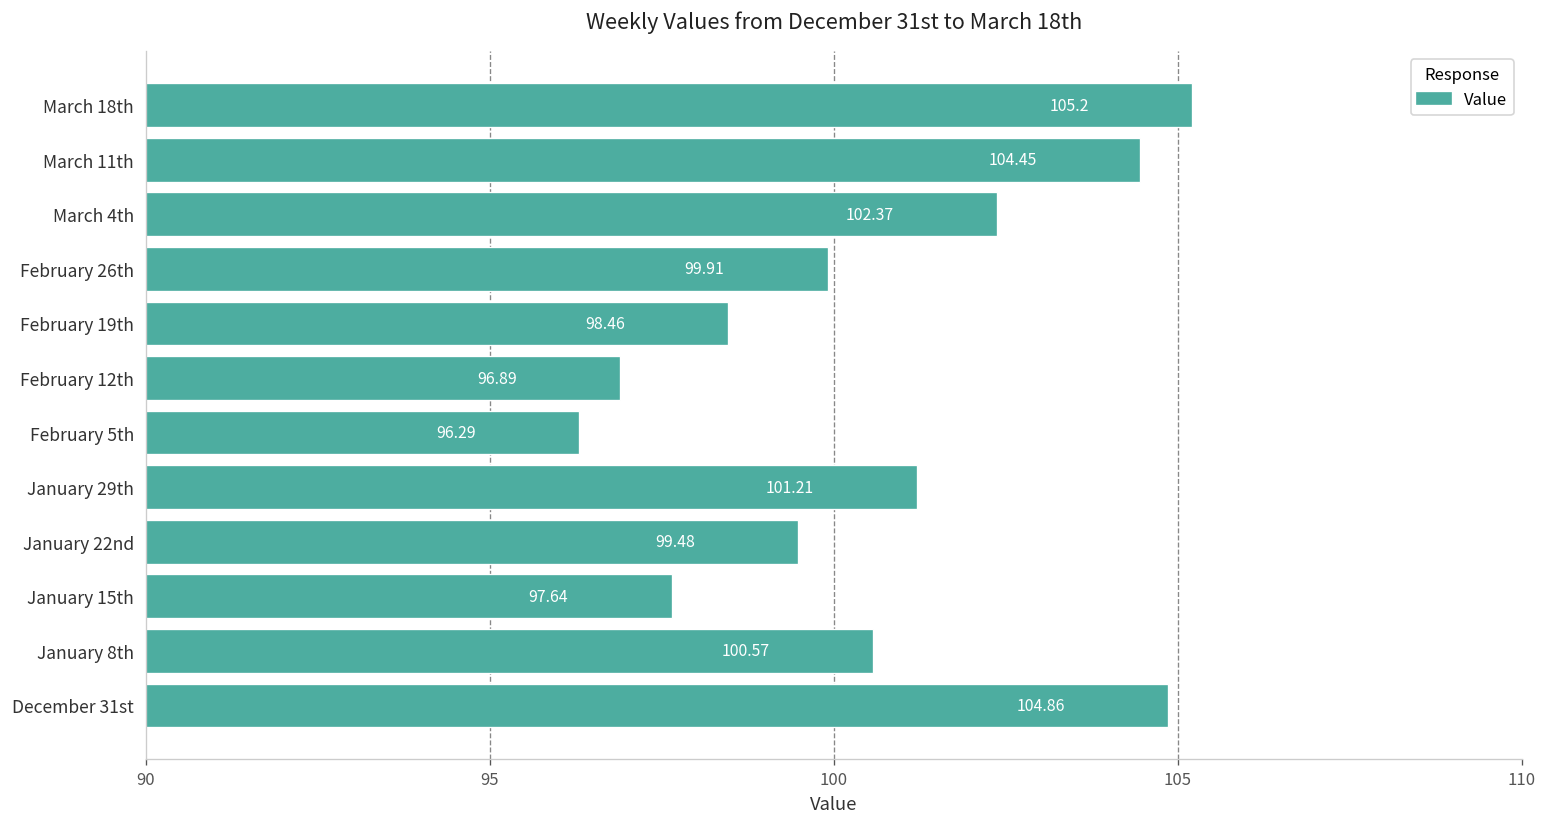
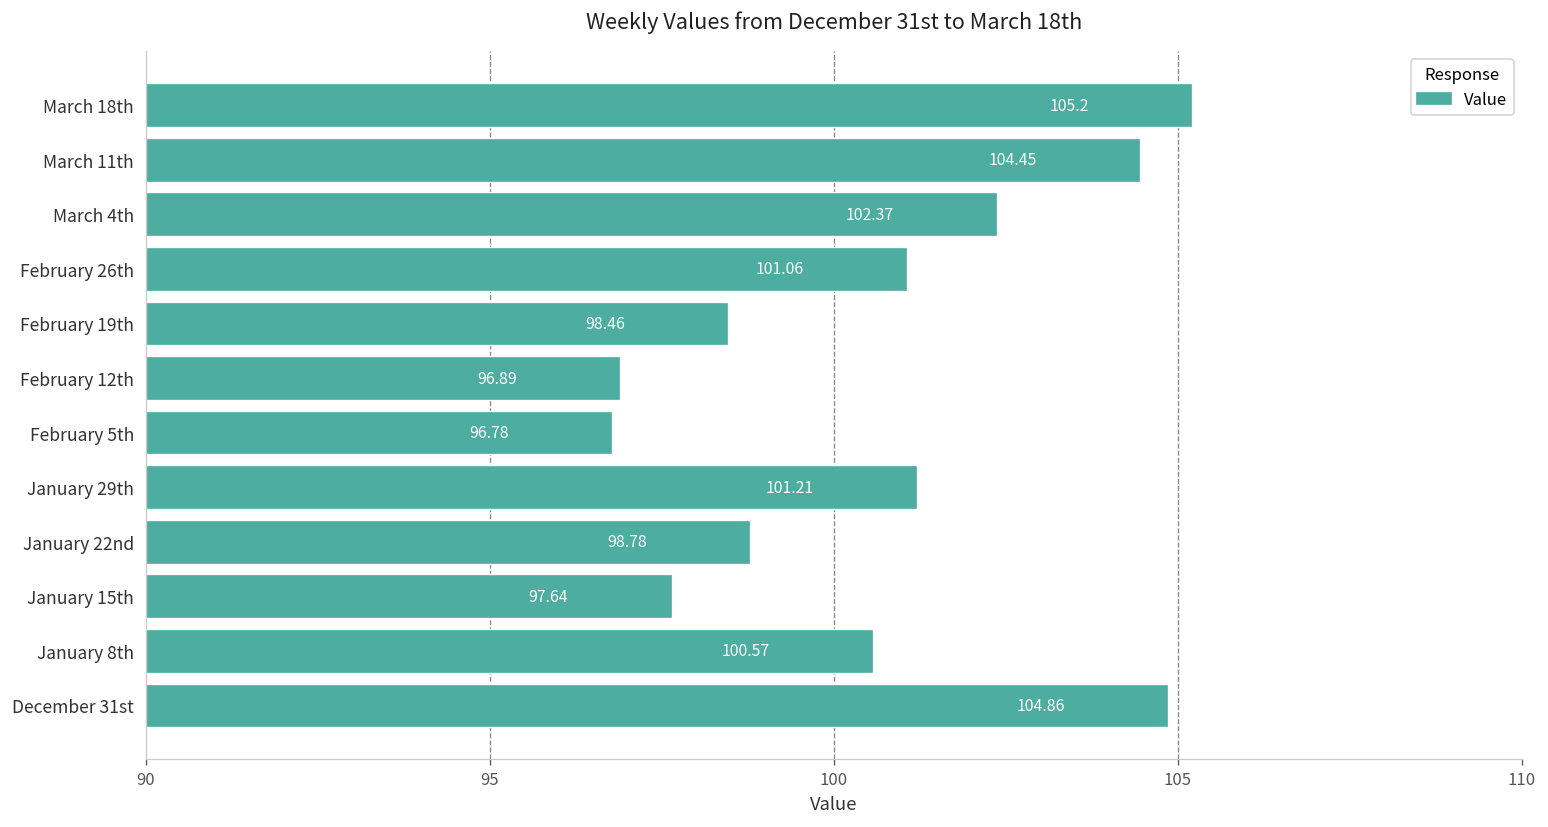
February 26th: 99.91 -> 101.06
February 5th: 96.29 -> 96.78
January 22nd: 99.48 -> 98.78
